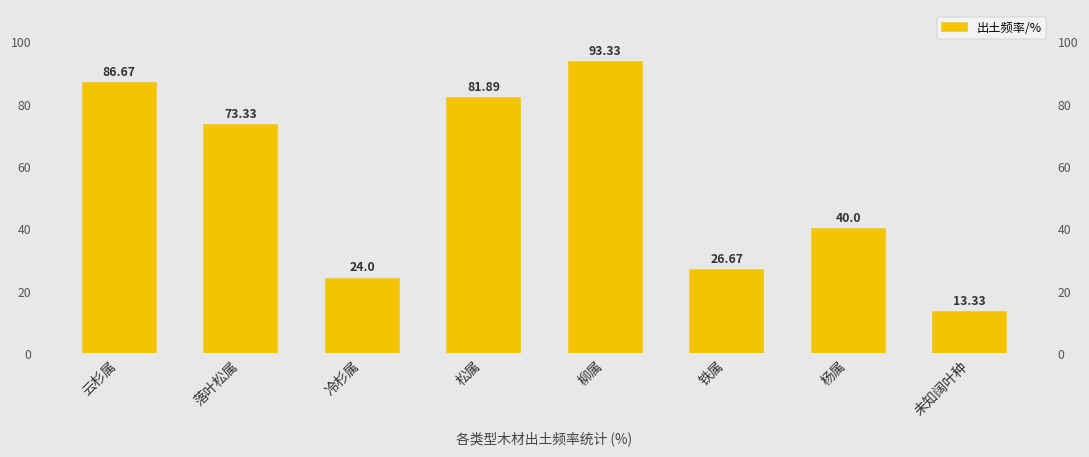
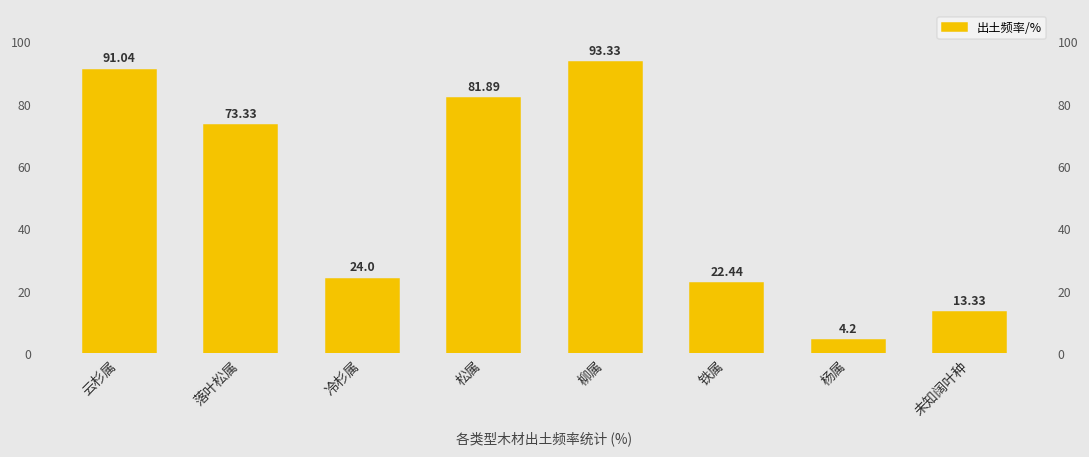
云杉属: 86.67 -> 91.04
铁属: 26.67 -> 22.44
杨属: 40.0 -> 4.2
